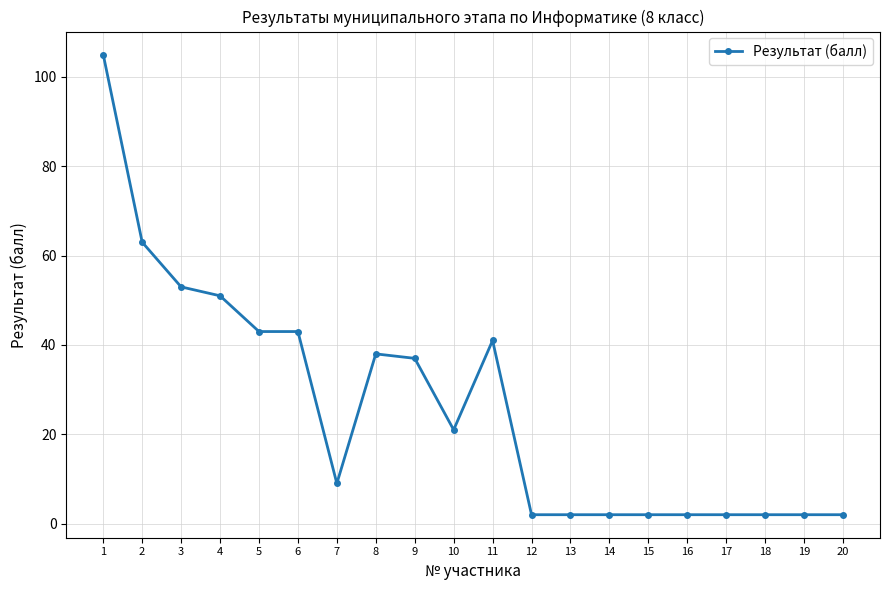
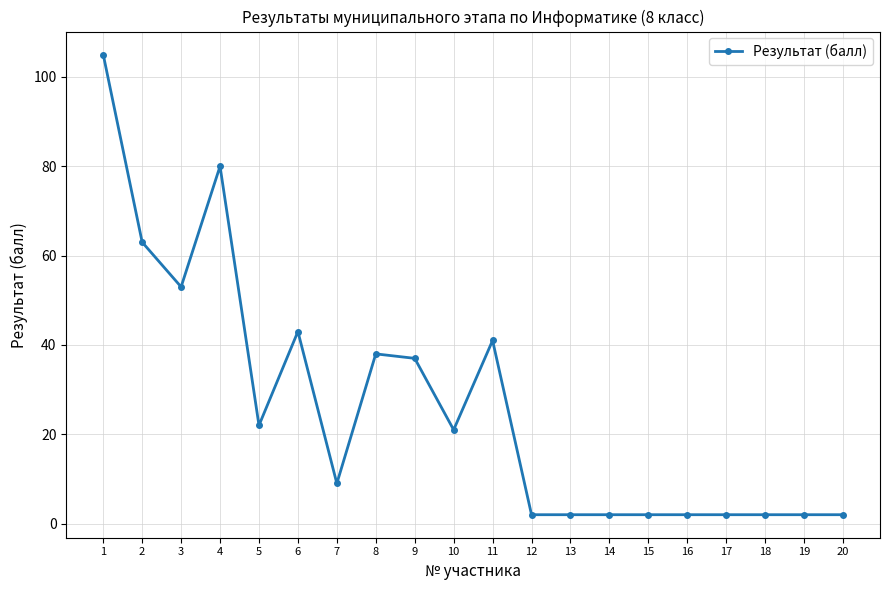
4: 51 -> 80
5: 43 -> 22
